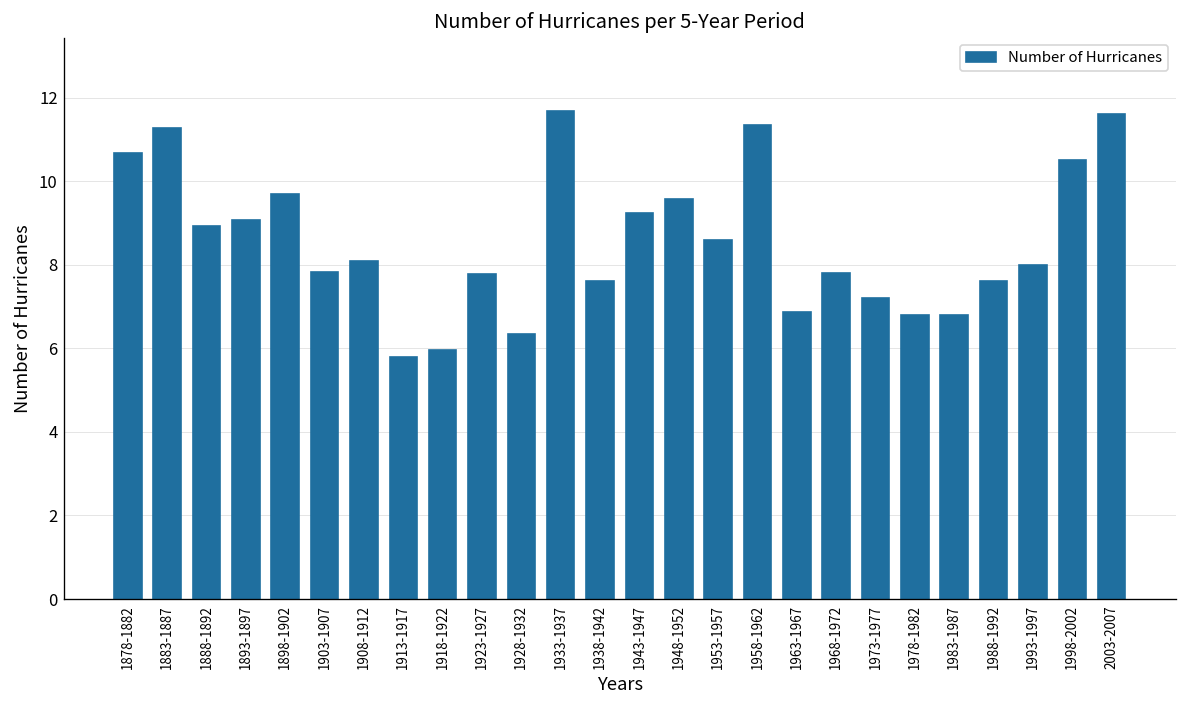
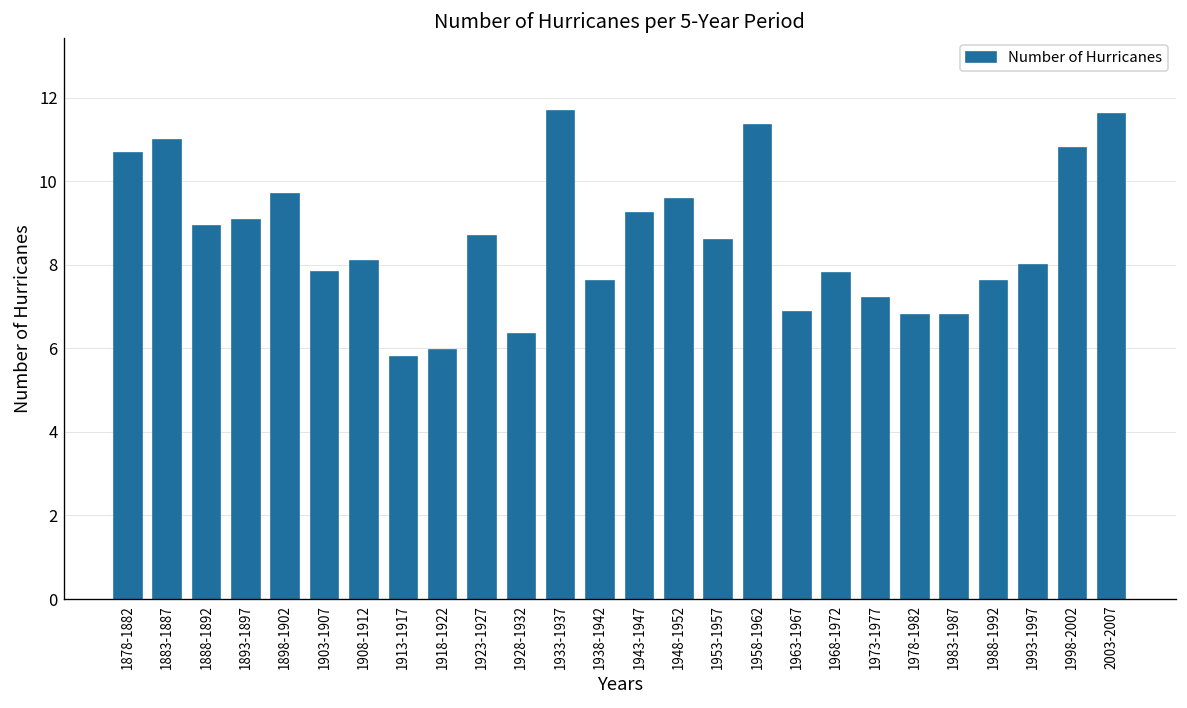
1883-1887: 11.3 -> 11.0
1923-1927: 7.8 -> 8.7
1998-2002: 10.5 -> 10.8
